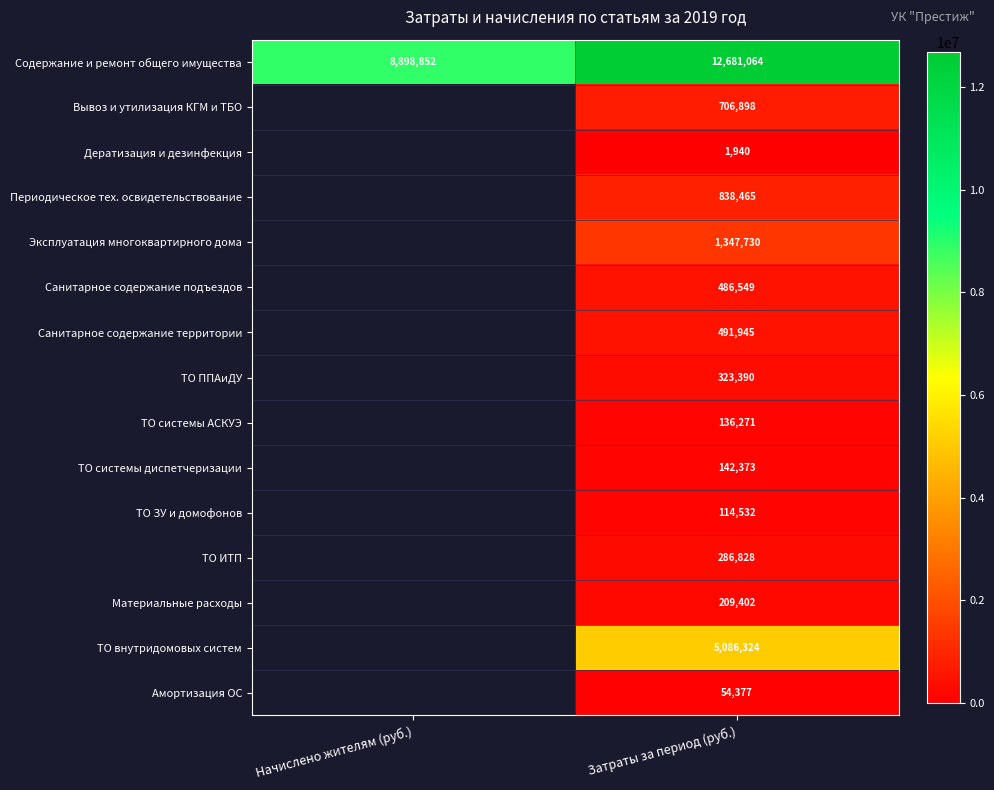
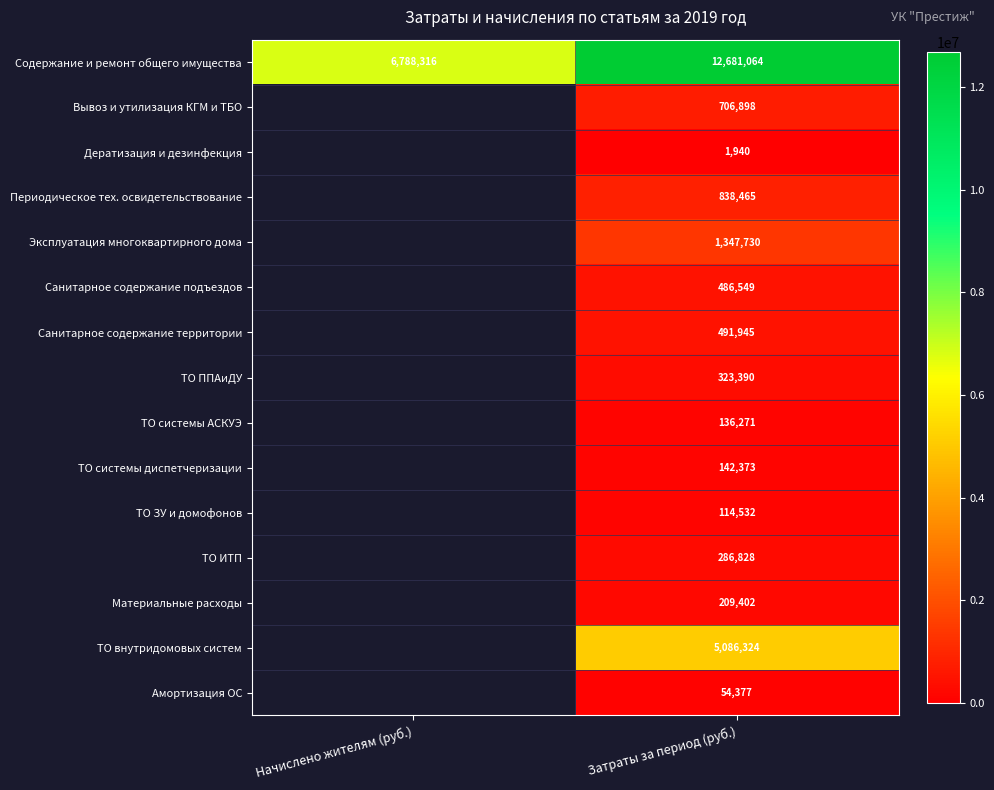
Содержание и ремонт общего имущества, Начислено жителям (руб.): 8,898,852 -> 6,788,316
